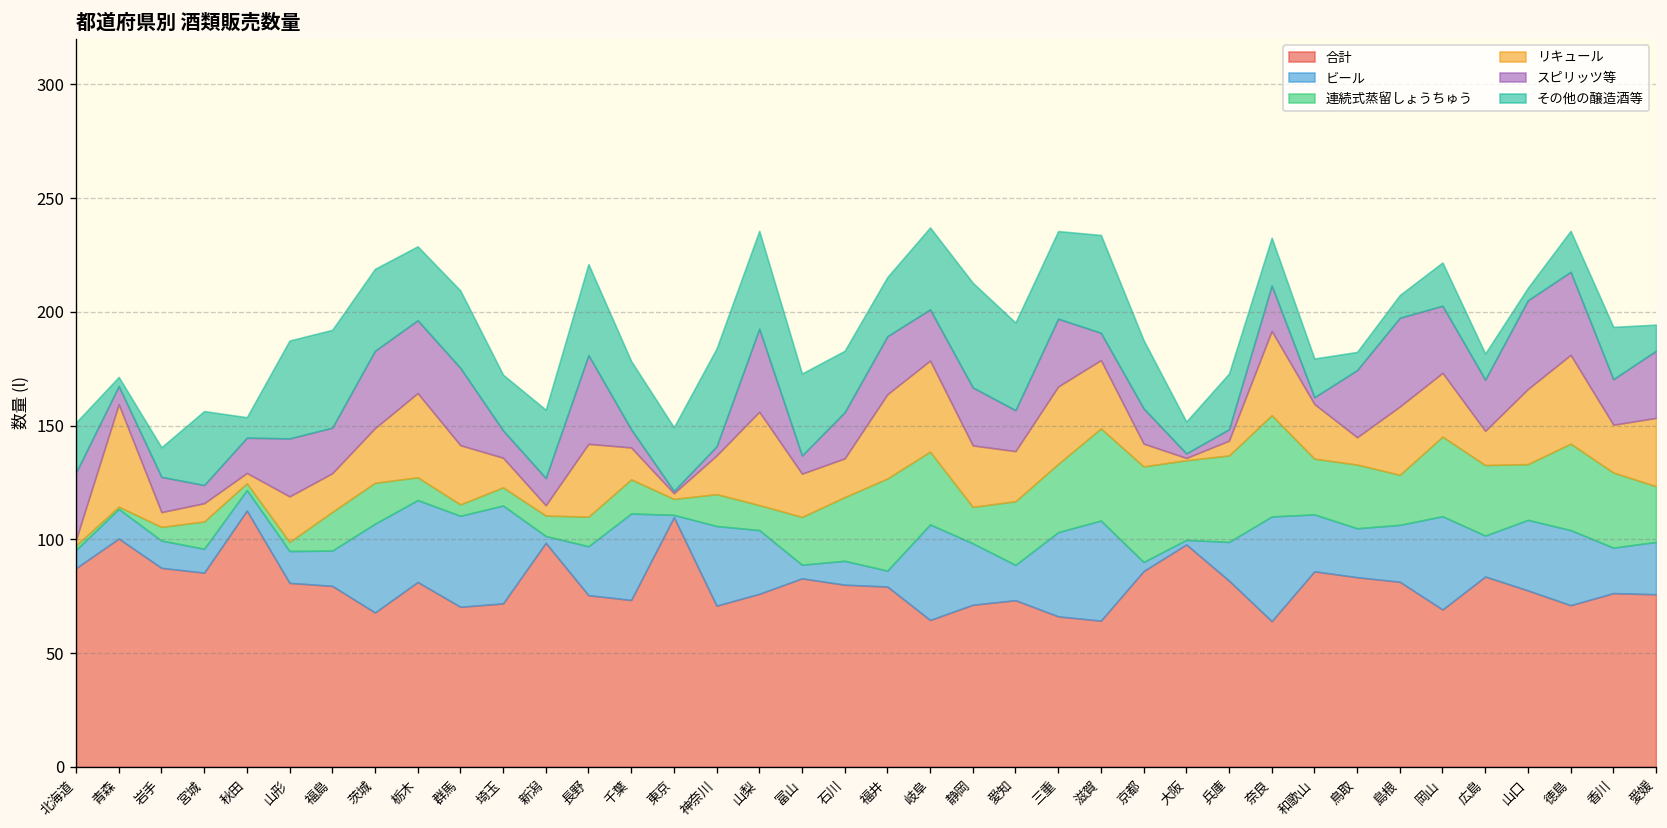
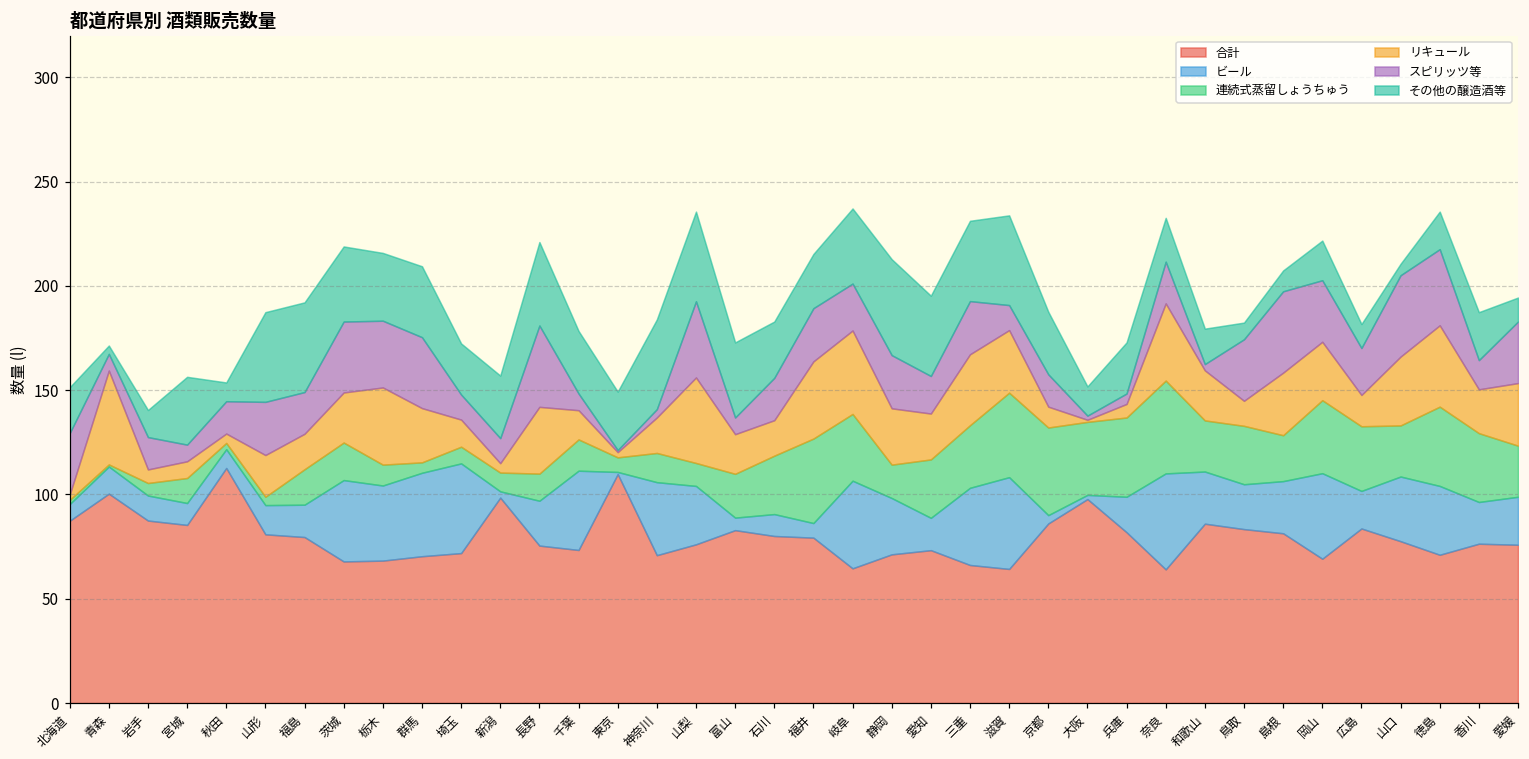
合計, 栃木: 81 -> 68
スピリッツ等, 三重: 30 -> 26
スピリッツ等, 香川: 20 -> 14
